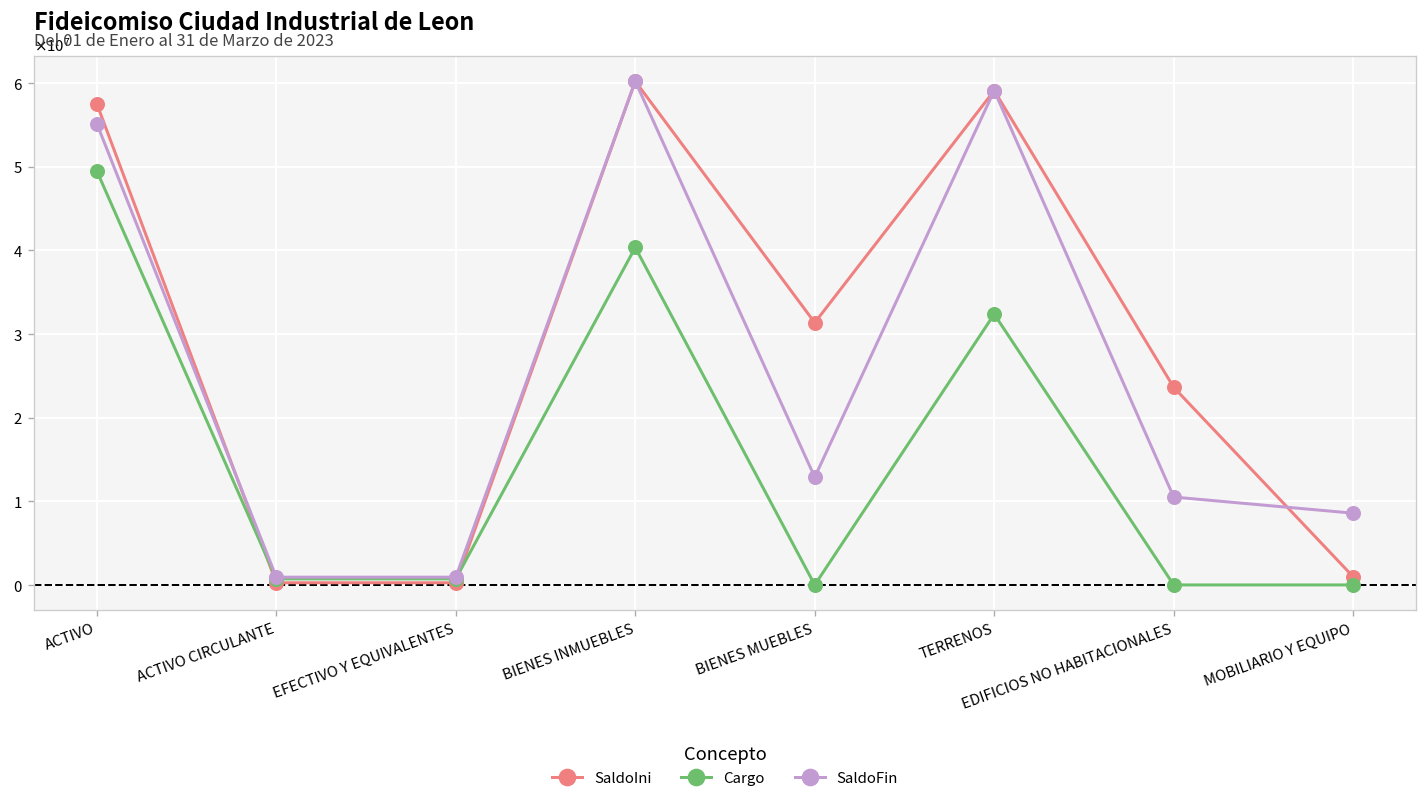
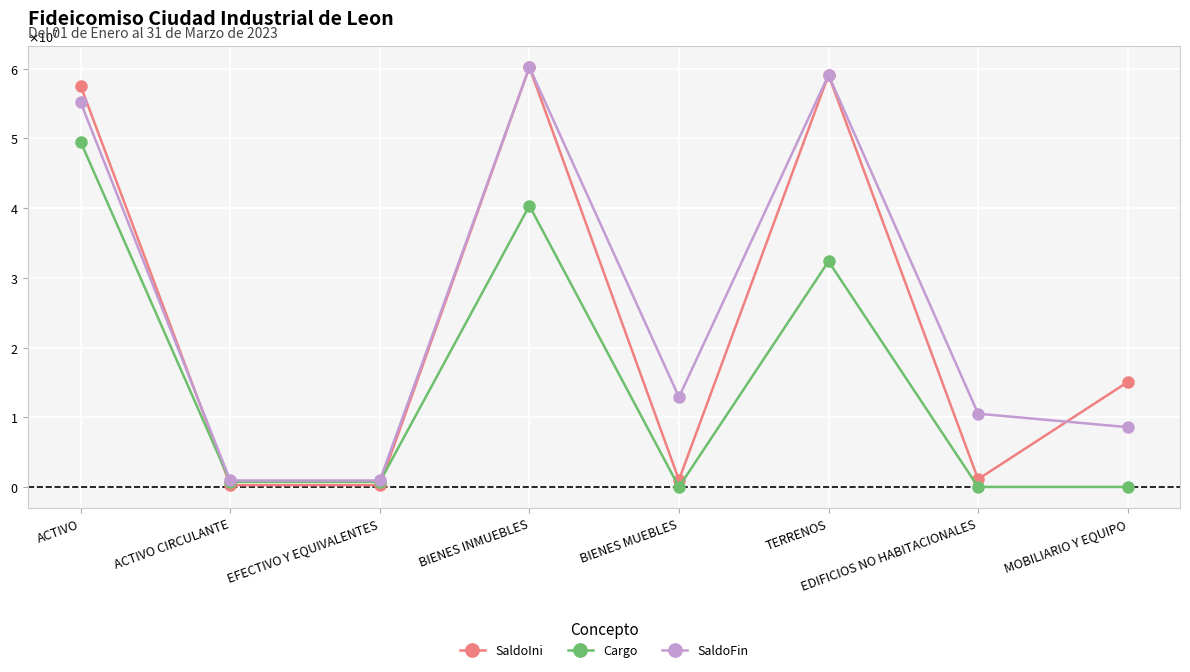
SaldoIni, BIENES MUEBLES: 31000000 -> 1000000
SaldoIni, EDIFICIOS NO HABITACIONALES: 24000000 -> 1000000
SaldoIni, MOBILIARIO Y EQUIPO: 1000000 -> 15000000
